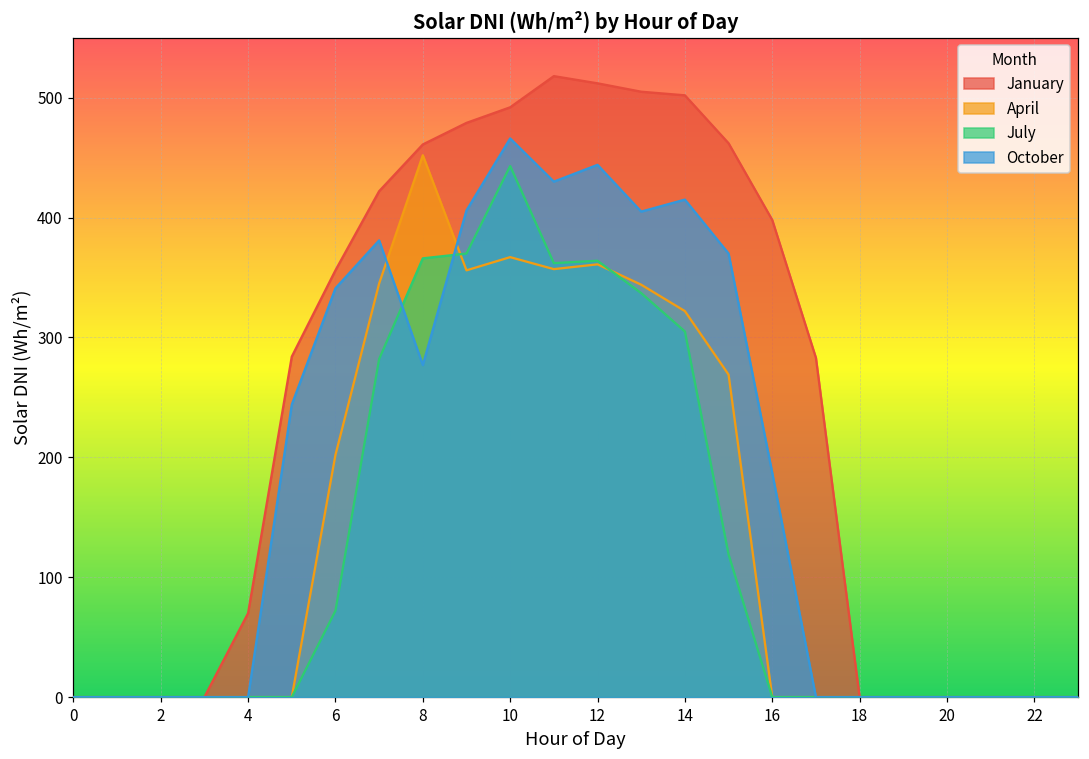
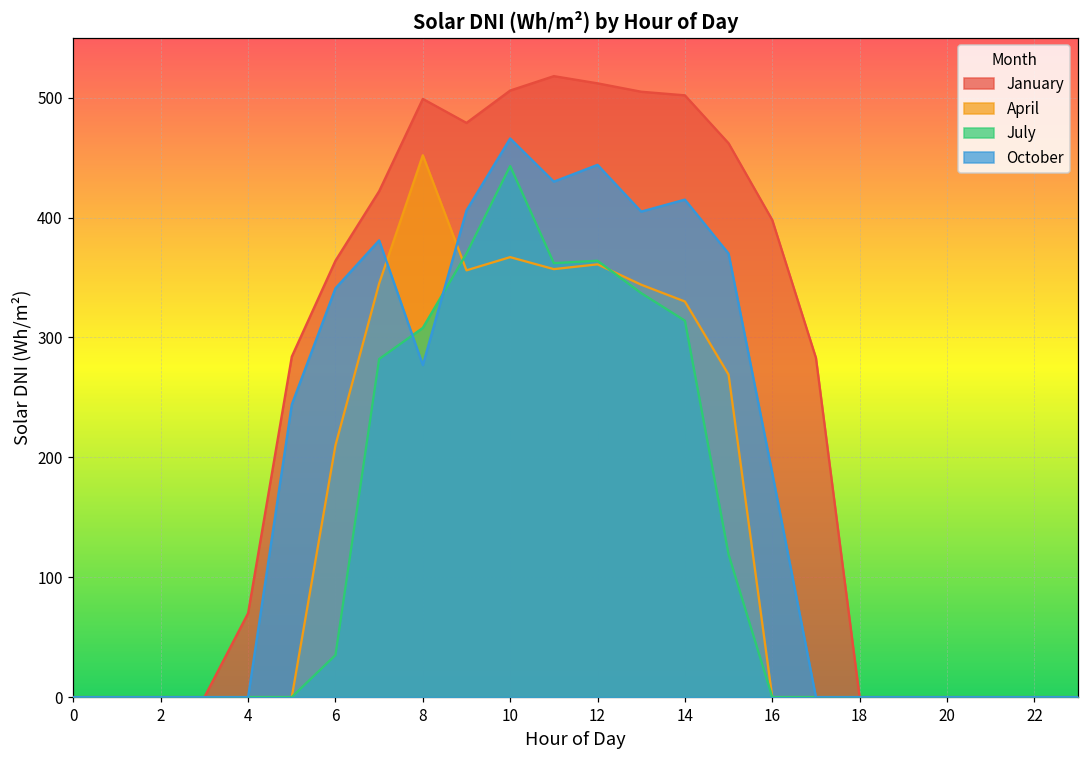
January, 6: 356 -> 364
April, 6: 202 -> 210
July, 6: 72 -> 35
January, 8: 461 -> 499
July, 8: 366 -> 308
January, 10: 492 -> 506
April, 14: 322 -> 330
July, 14: 305 -> 314
